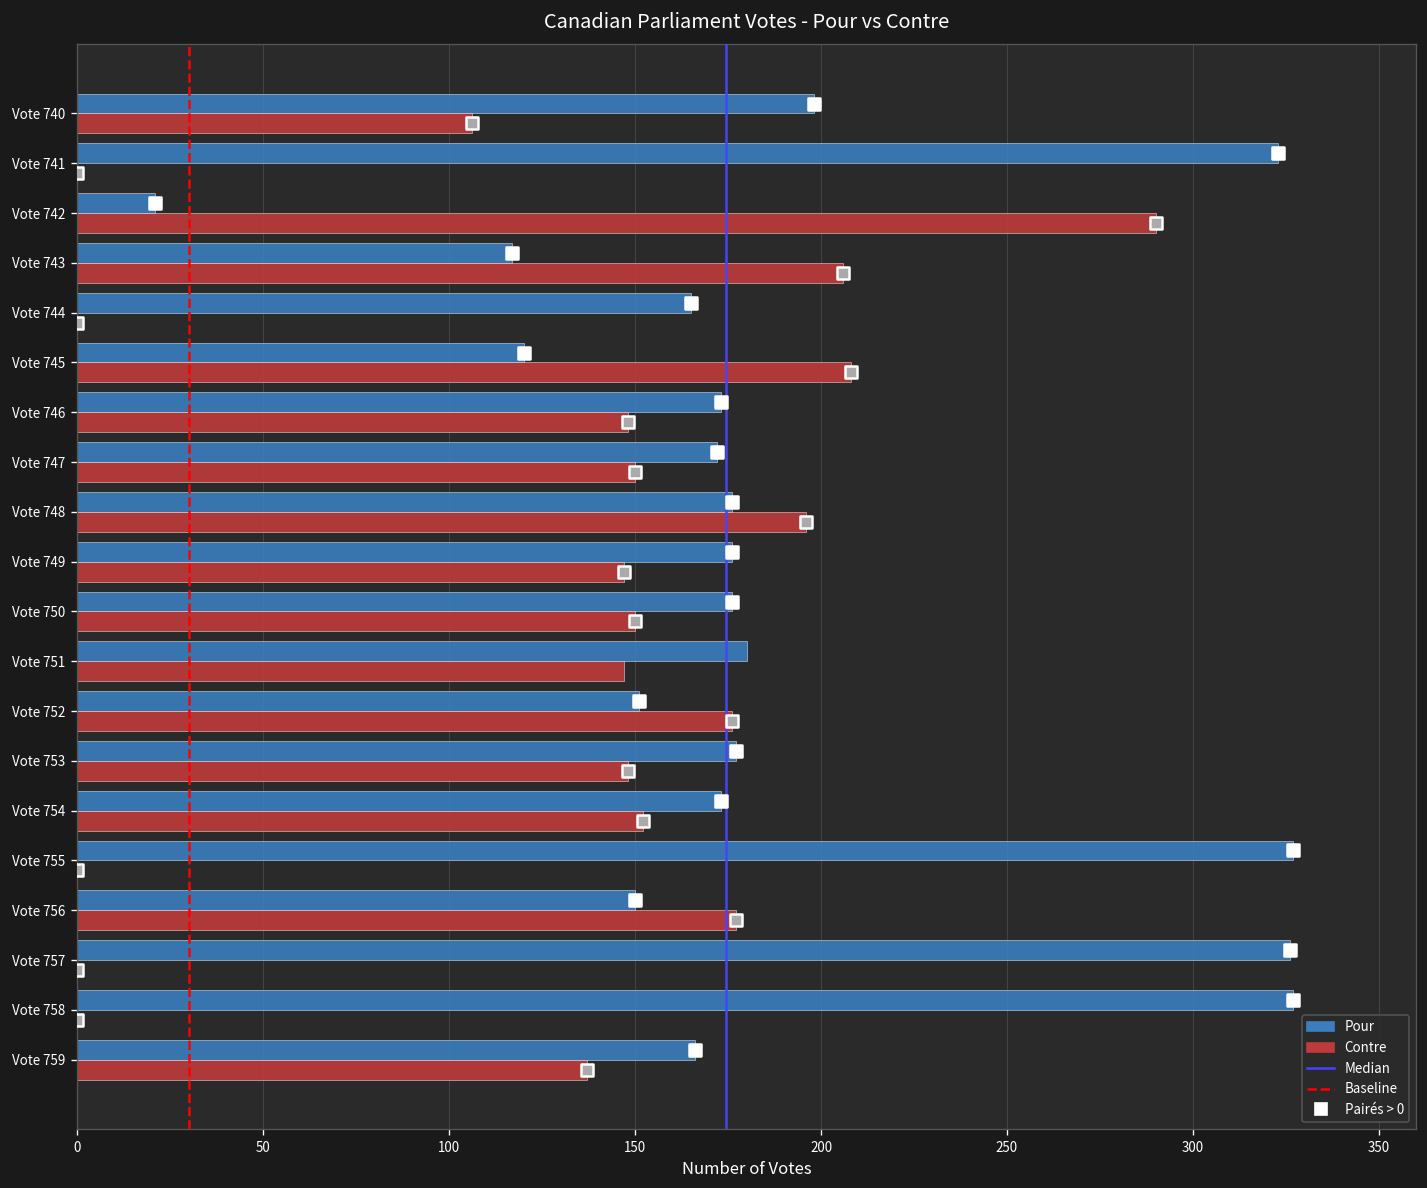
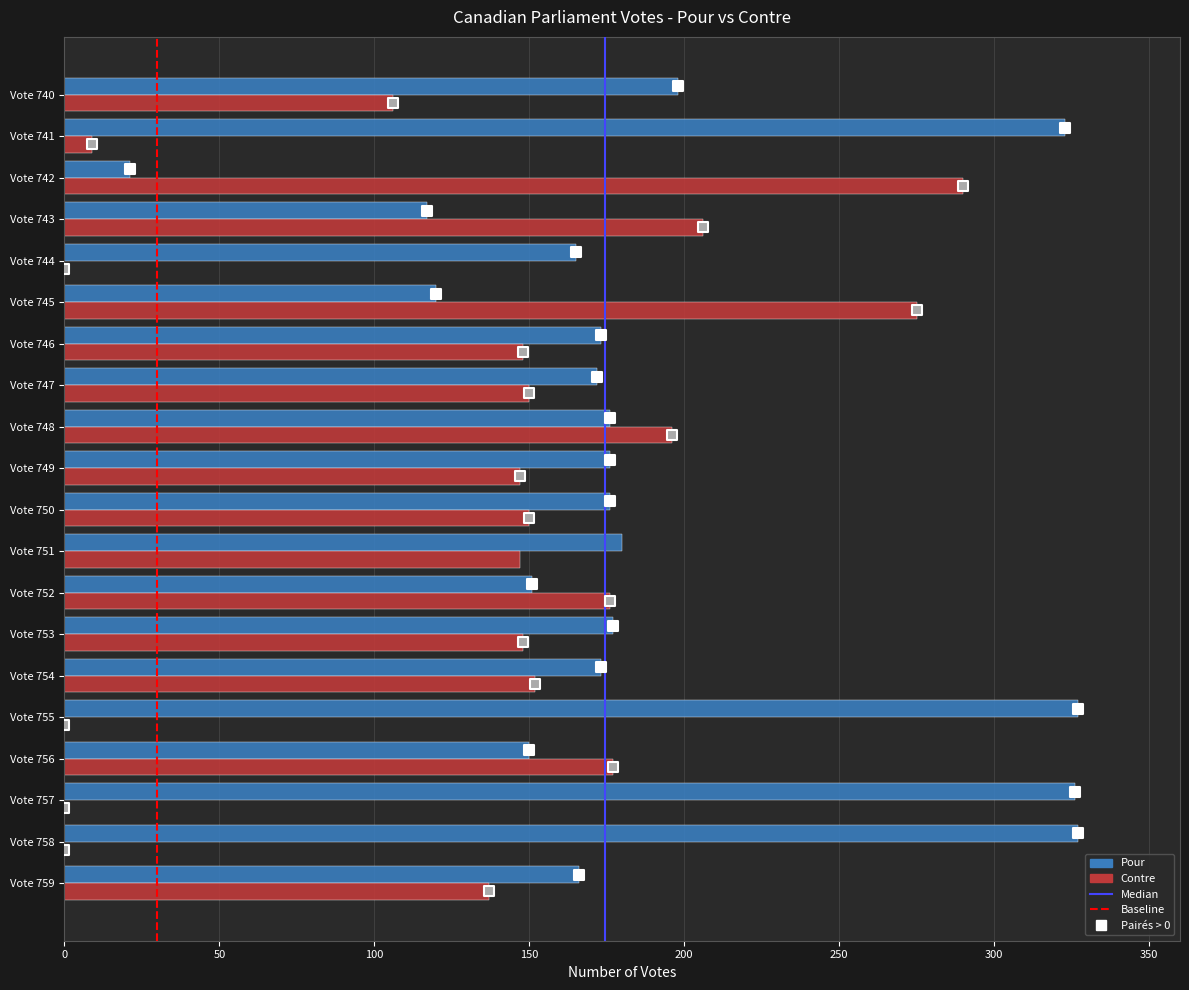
Contre, Vote 741: 0 -> 9
Contre, Vote 745: 208 -> 275
